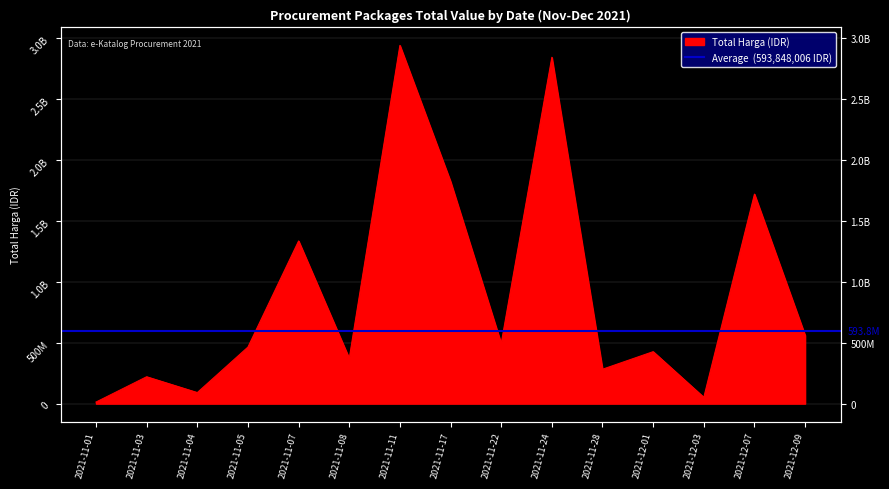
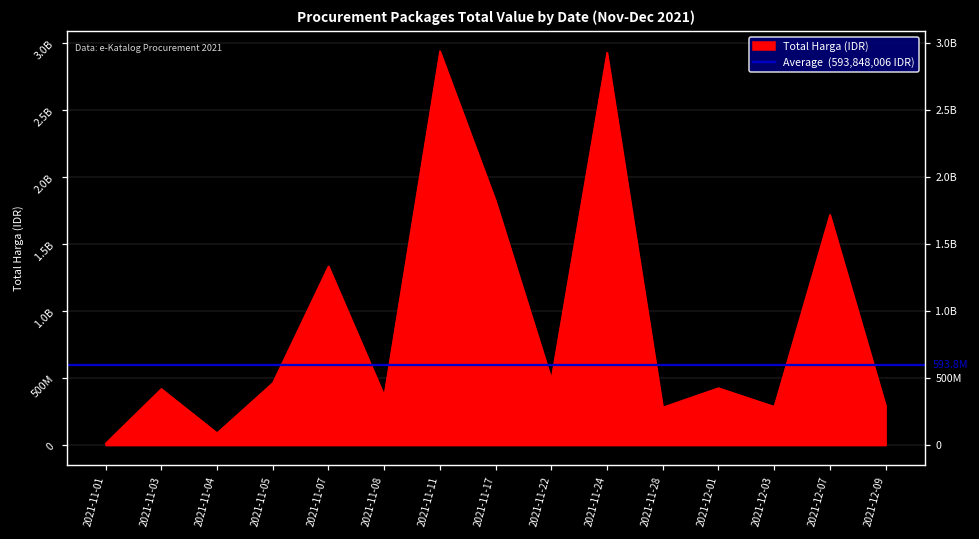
2021-11-03: 220000000 -> 420000000
2021-11-24: 2840000000 -> 2930000000
2021-12-03: 50000000 -> 290000000
2021-12-09: 560000000 -> 300000000
